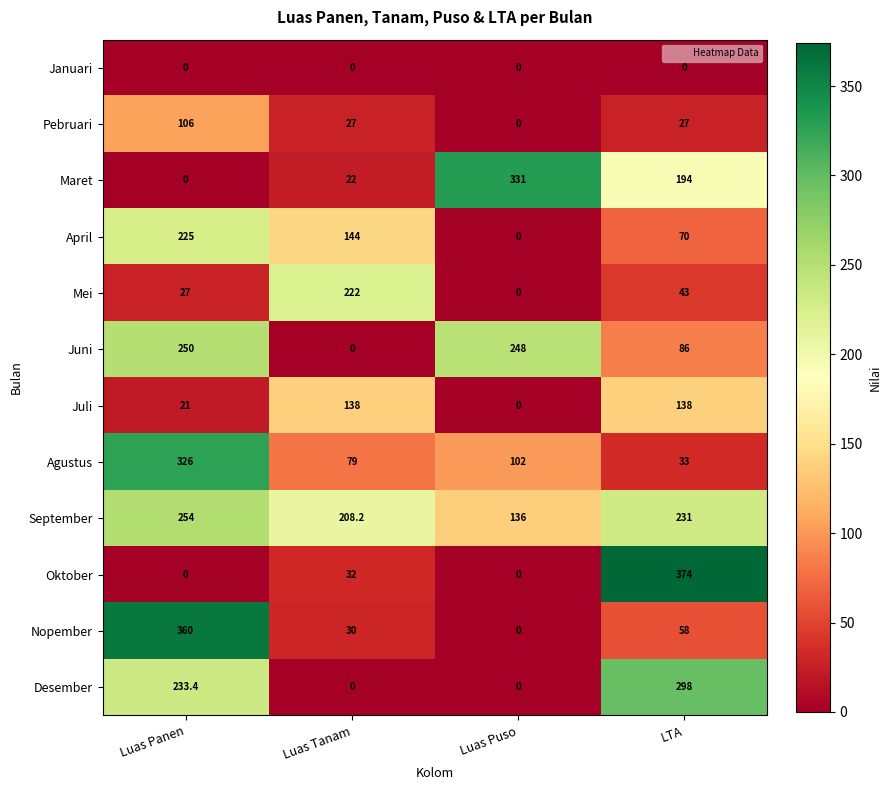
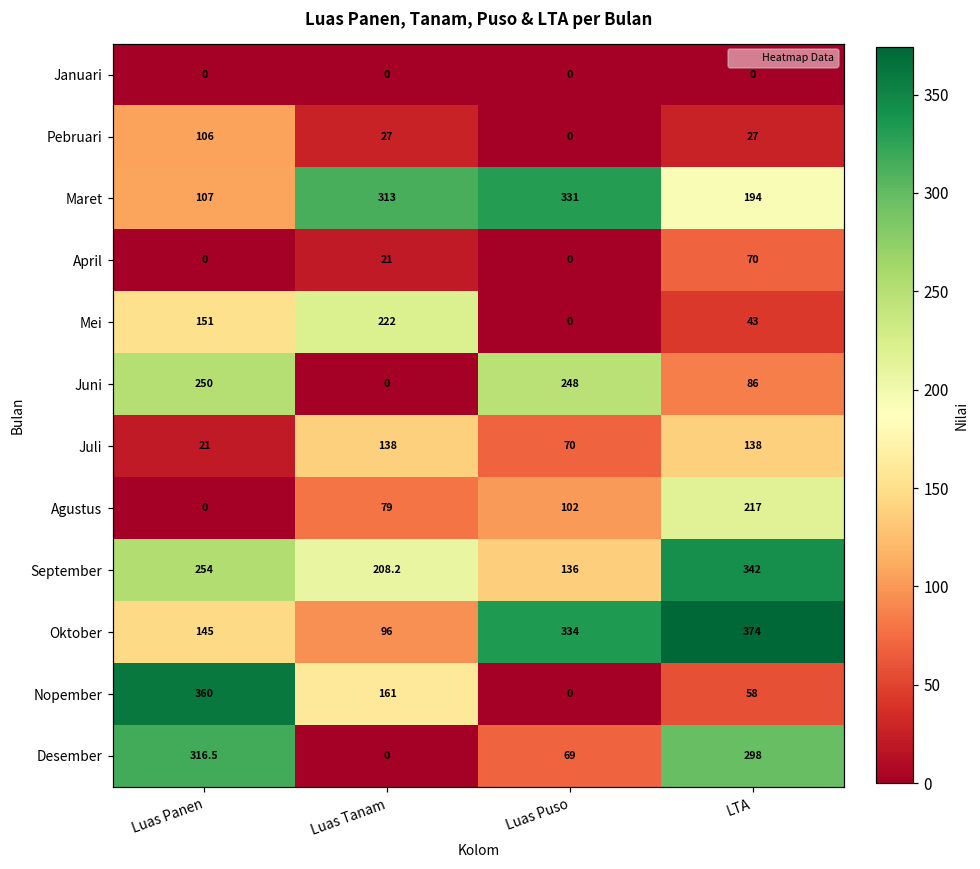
Maret, Luas Panen: 0 -> 107
Maret, Luas Tanam: 22 -> 313
April, Luas Panen: 225 -> 0
April, Luas Tanam: 144 -> 21
Mei, Luas Panen: 27 -> 151
Juli, Luas Puso: 0 -> 70
Agustus, Luas Panen: 326 -> 0
Agustus, LTA: 33 -> 217
September, LTA: 231 -> 342
Oktober, Luas Panen: 0 -> 145
Oktober, Luas Tanam: 32 -> 96
Oktober, Luas Puso: 0 -> 334
Nopember, Luas Tanam: 30 -> 161
Desember, Luas Panen: 233.4 -> 316.5
Desember, Luas Puso: 0 -> 69
